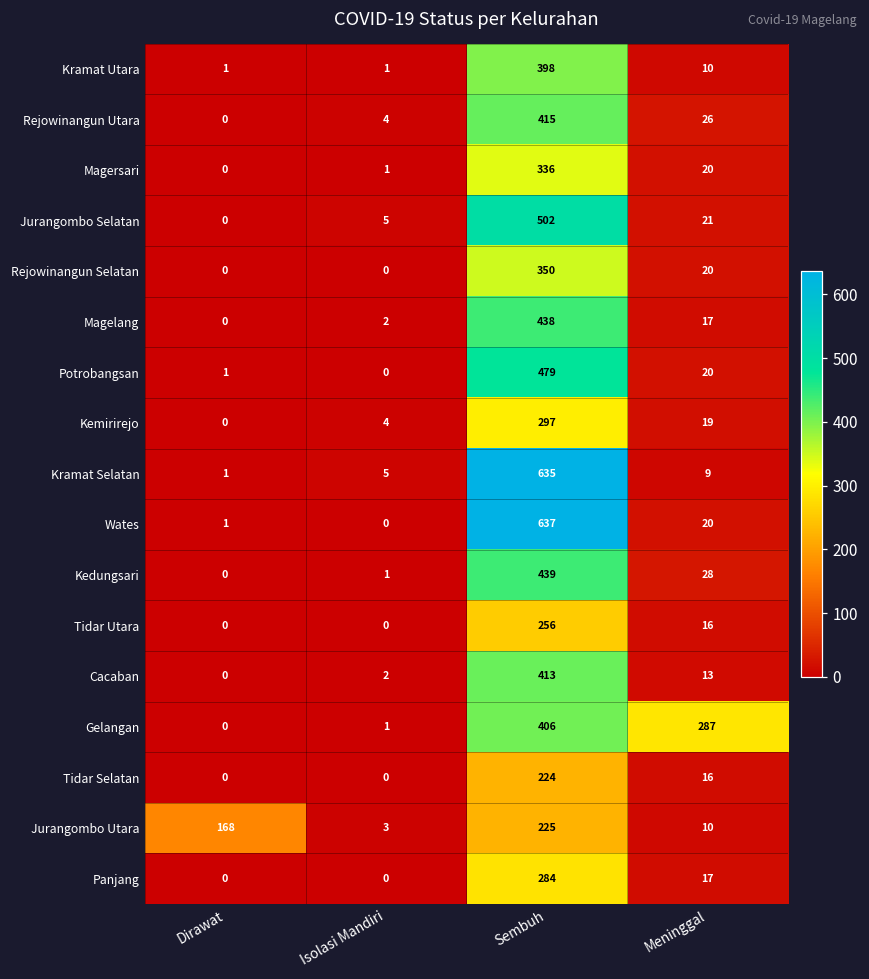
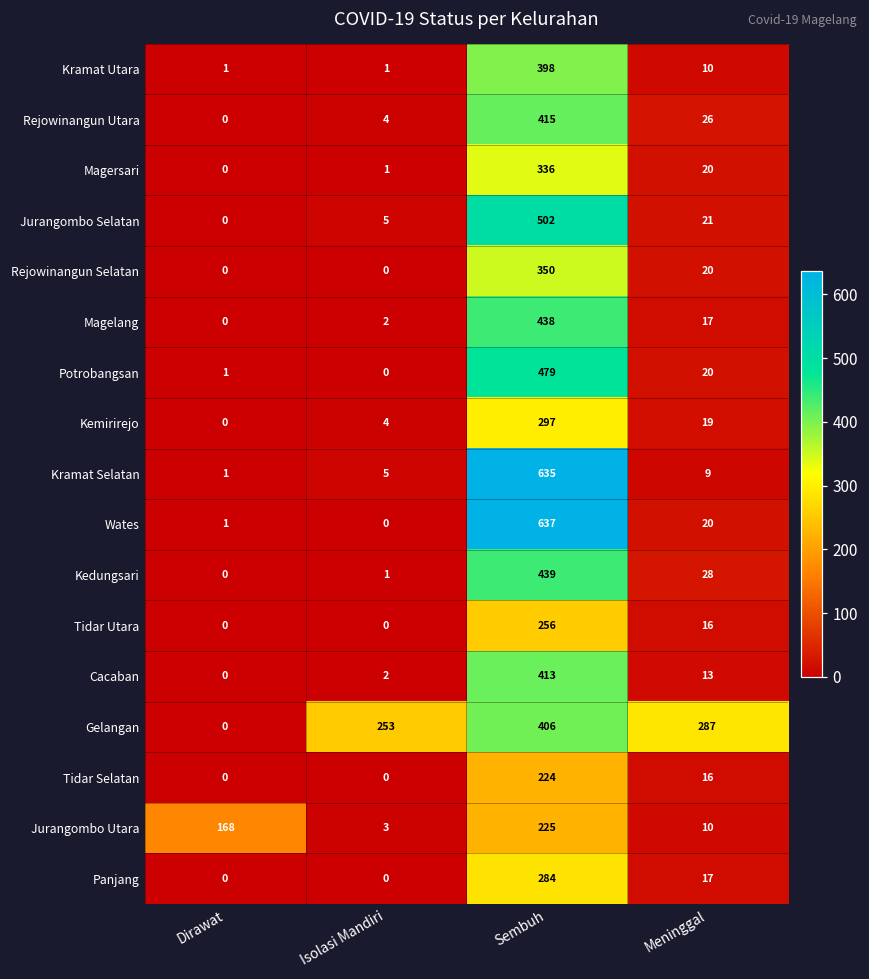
Gelangan, Isolasi Mandiri: 1 -> 253
